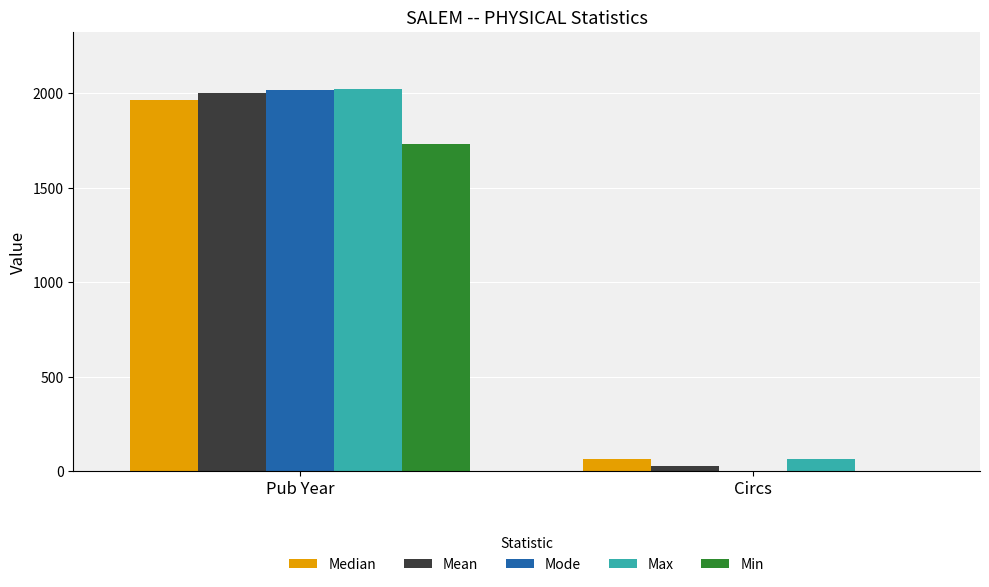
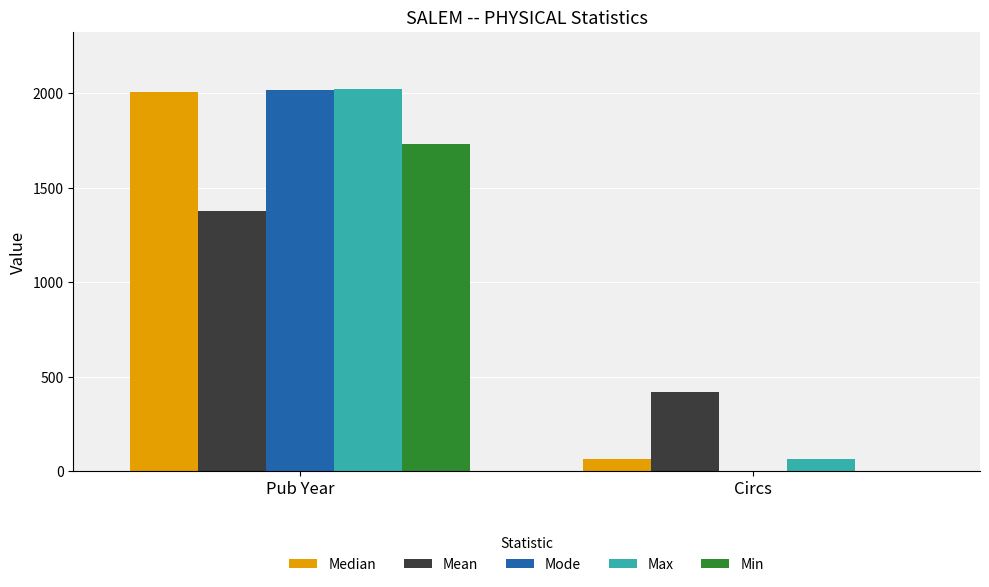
Median, Pub Year: 1960 -> 2010
Mean, Pub Year: 2000 -> 1380
Mean, Circs: 30 -> 420
